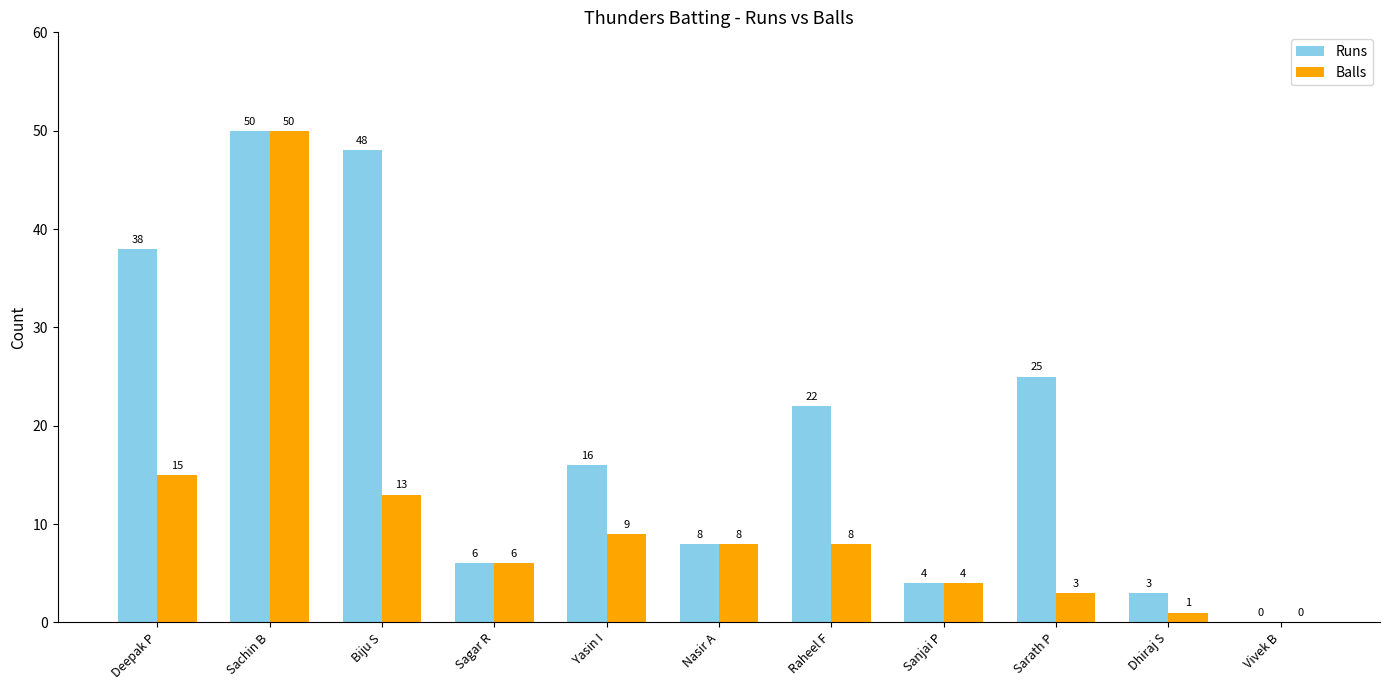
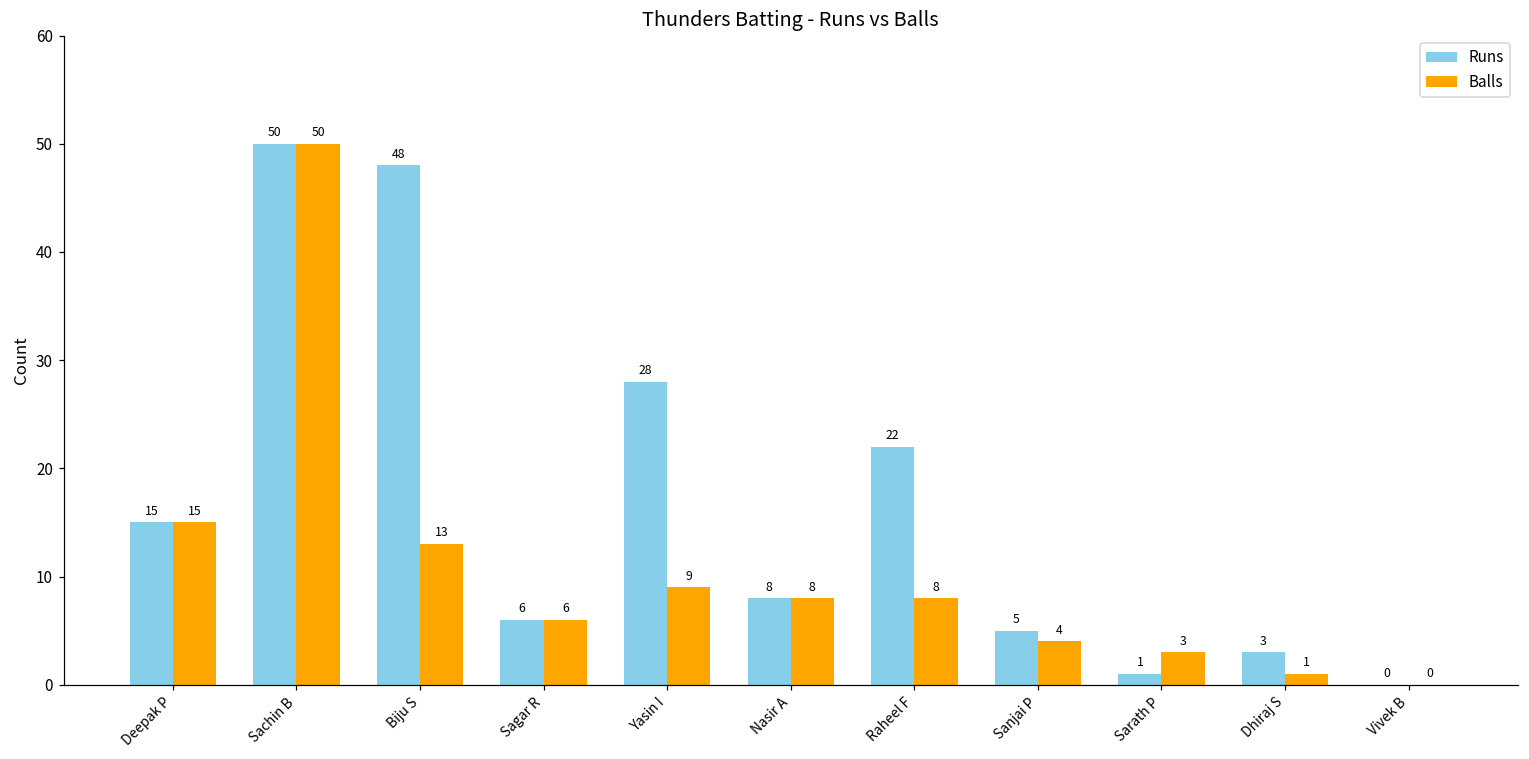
Runs, Deepak P: 38 -> 15
Runs, Yasin I: 16 -> 28
Runs, Sanjai P: 4 -> 5
Runs, Sarath P: 25 -> 1
